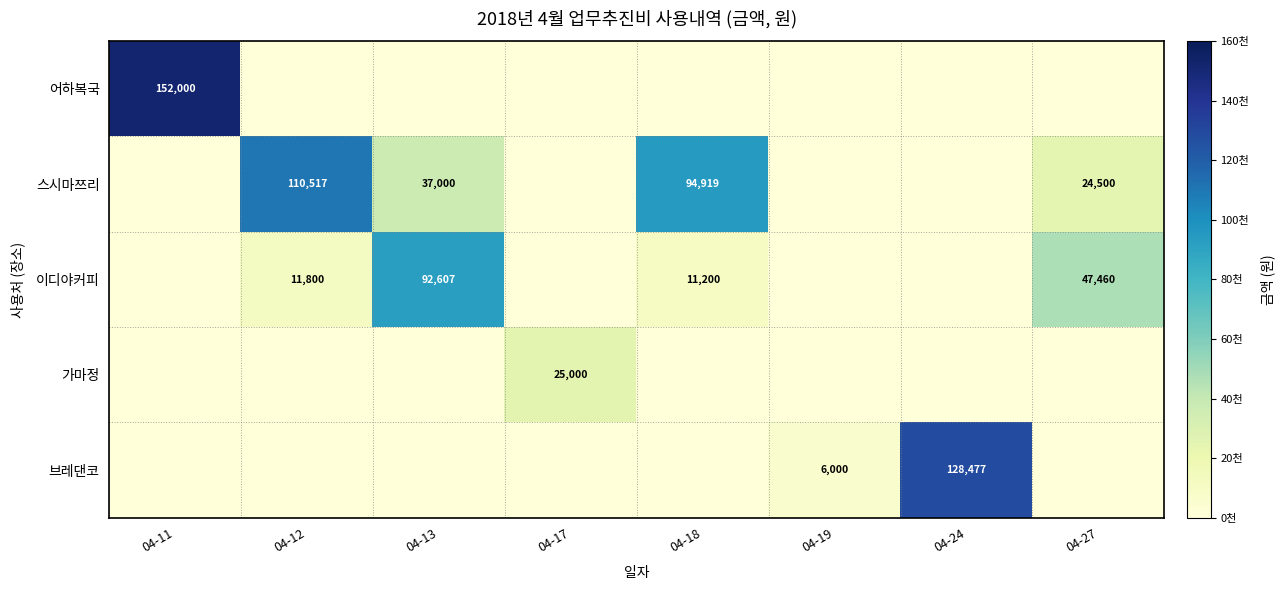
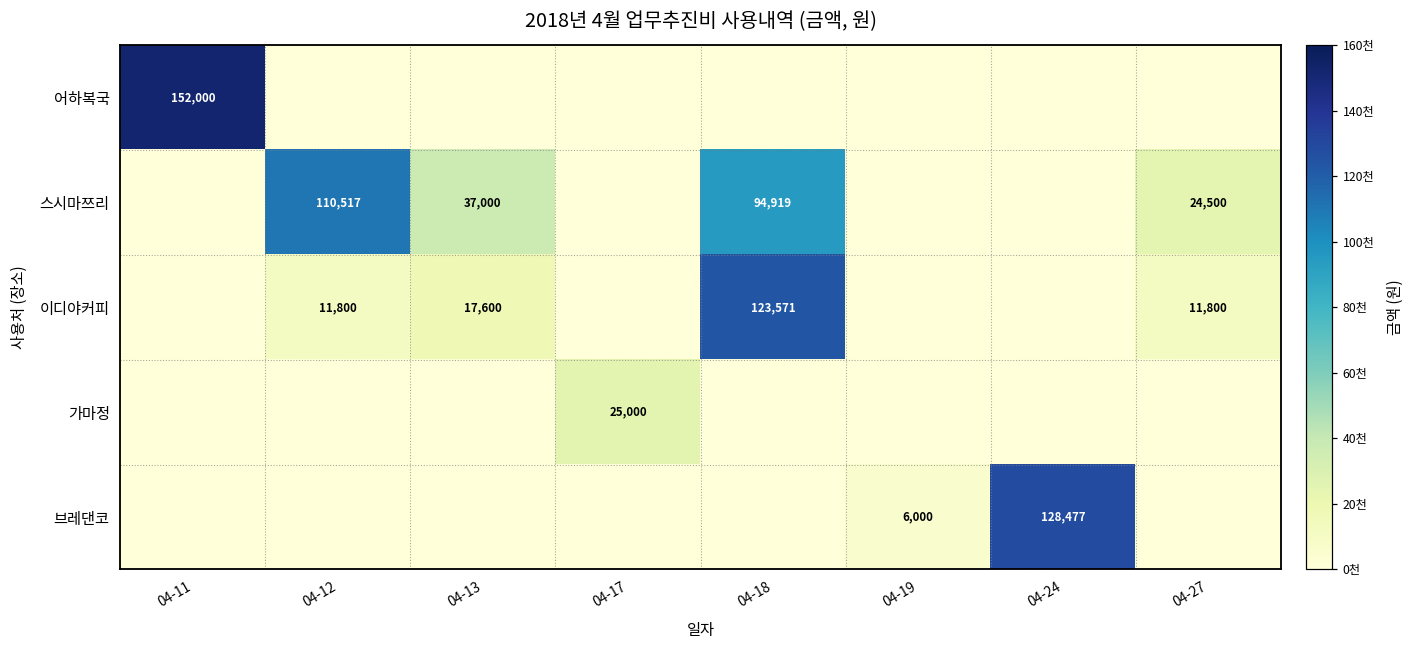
이디야커피, 04-13: 92,607 -> 17,600
이디야커피, 04-18: 11,200 -> 123,571
이디야커피, 04-27: 47,460 -> 11,800
